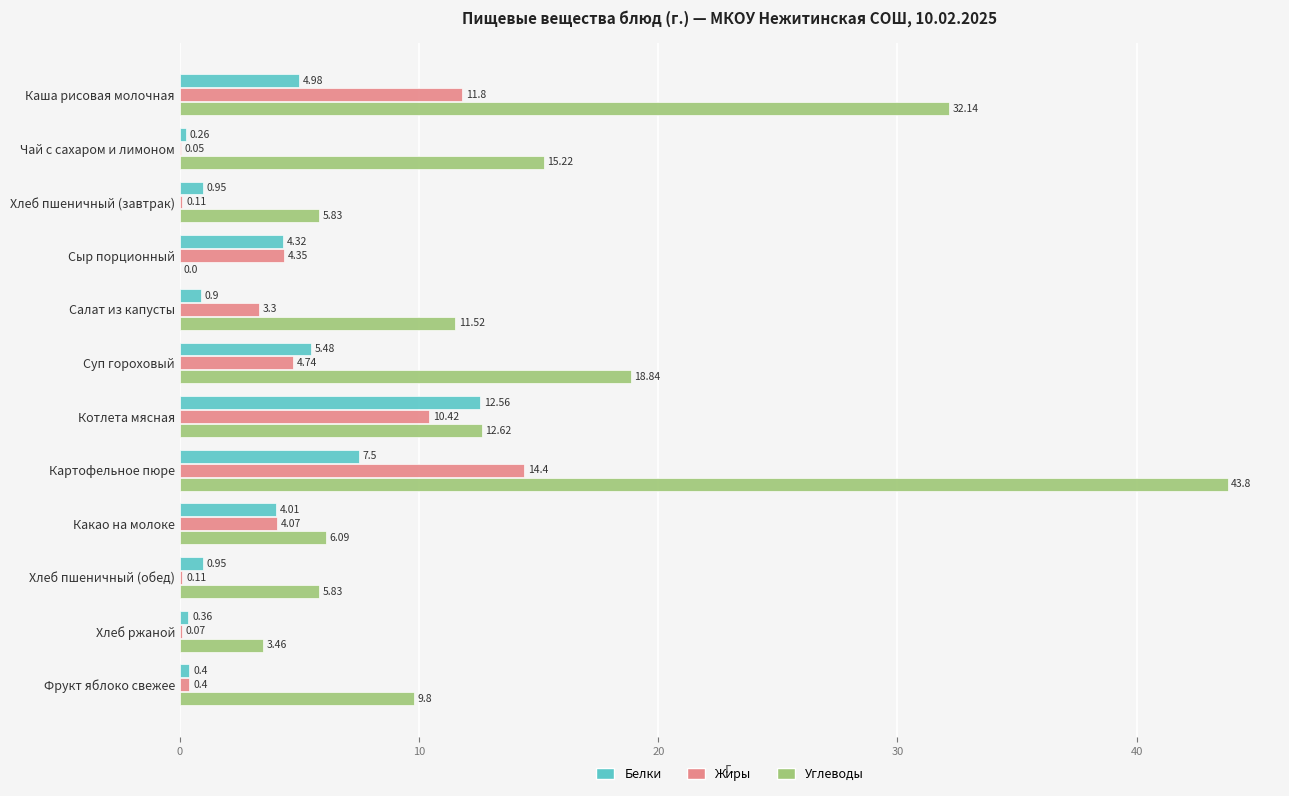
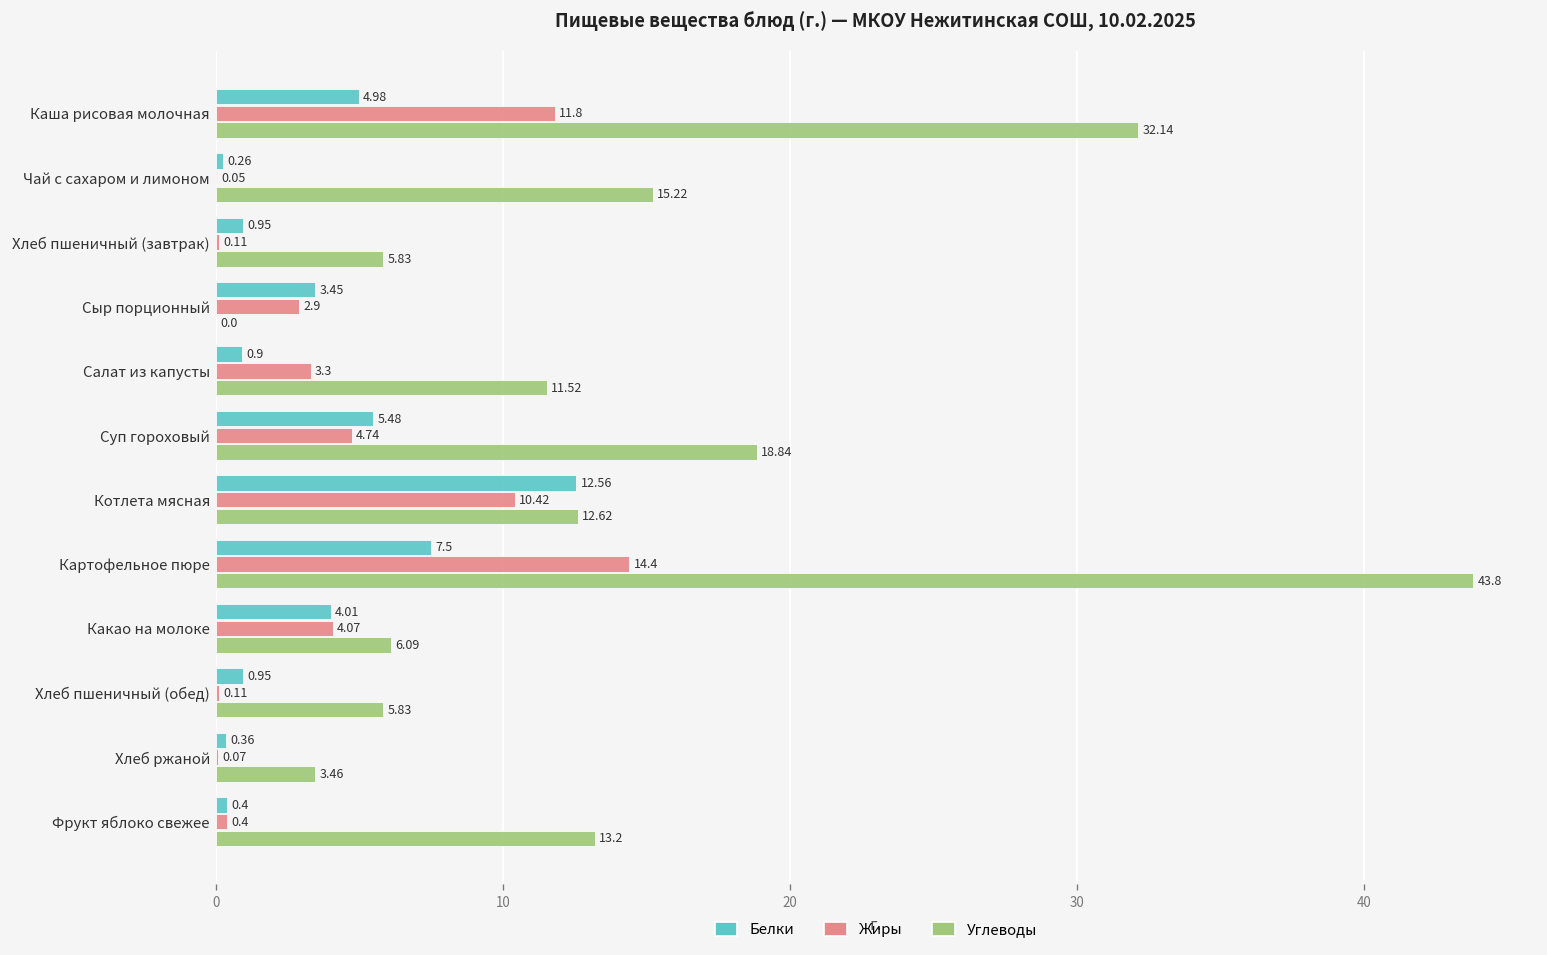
Белки, Сыр порционный: 4.32 -> 3.45
Жиры, Сыр порционный: 4.35 -> 2.9
Углеводы, Фрукт яблоко свежее: 9.8 -> 13.2
